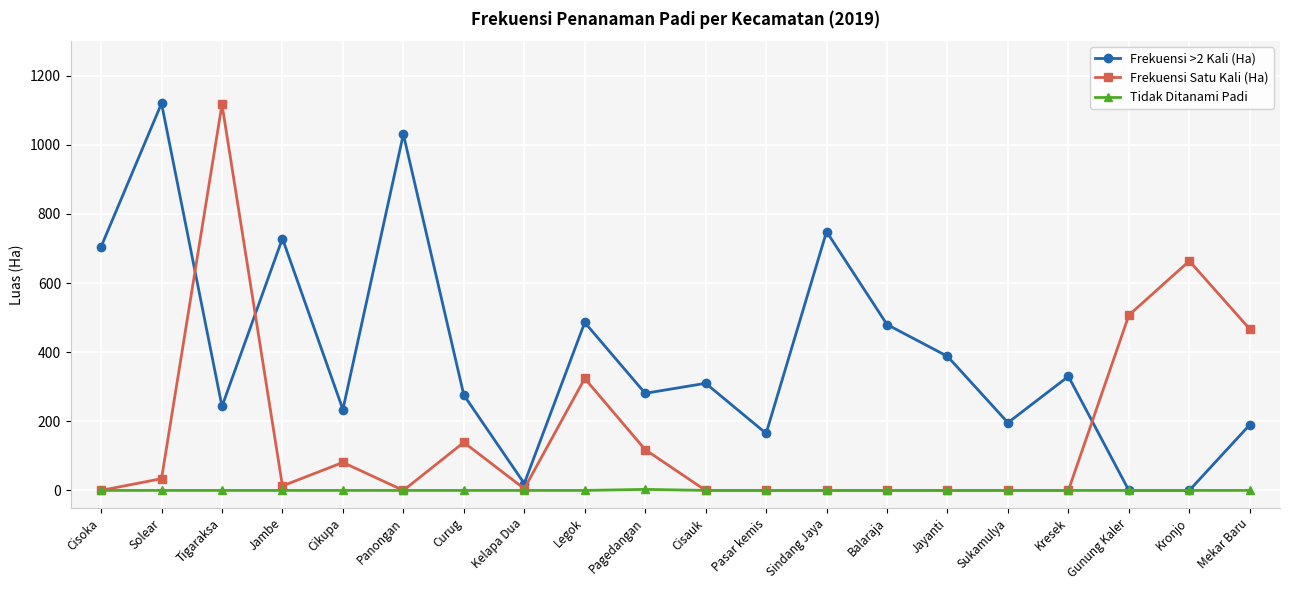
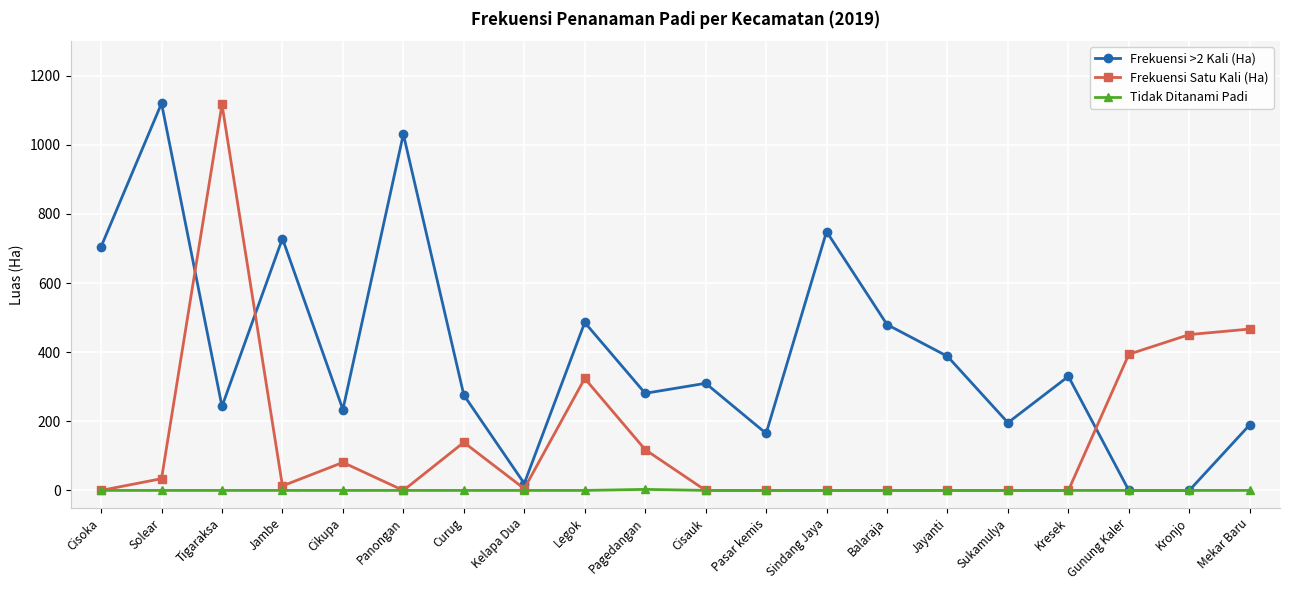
Frekuensi Satu Kali (Ha), Gunung Kaler: 510 -> 390
Frekuensi Satu Kali (Ha), Kronjo: 660 -> 450
